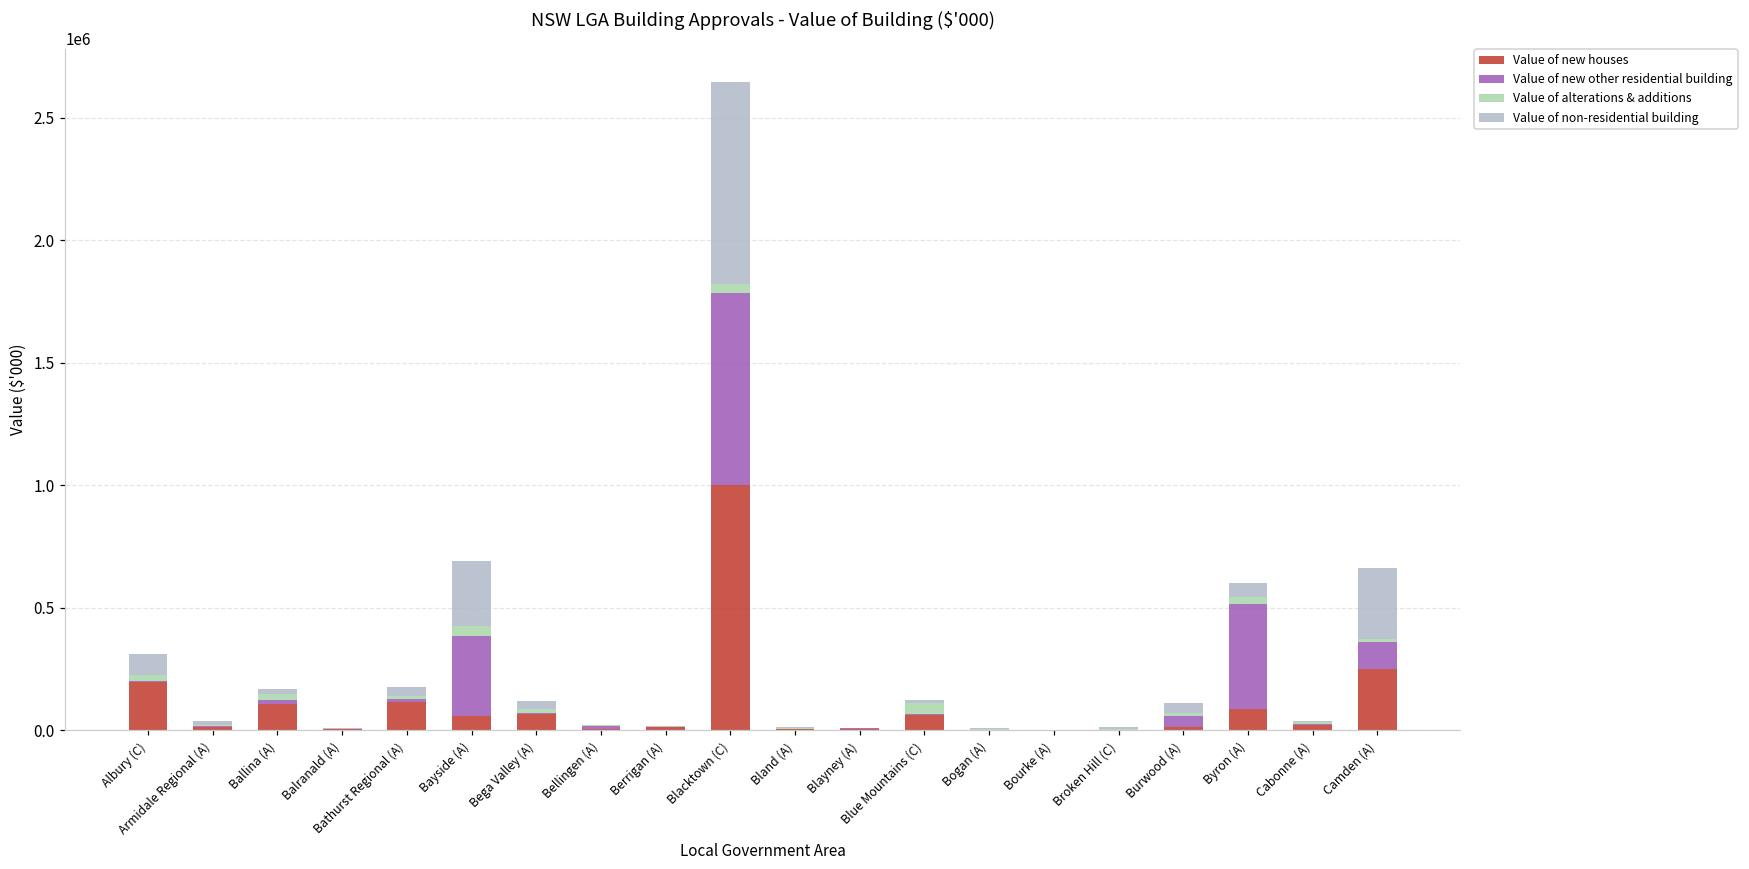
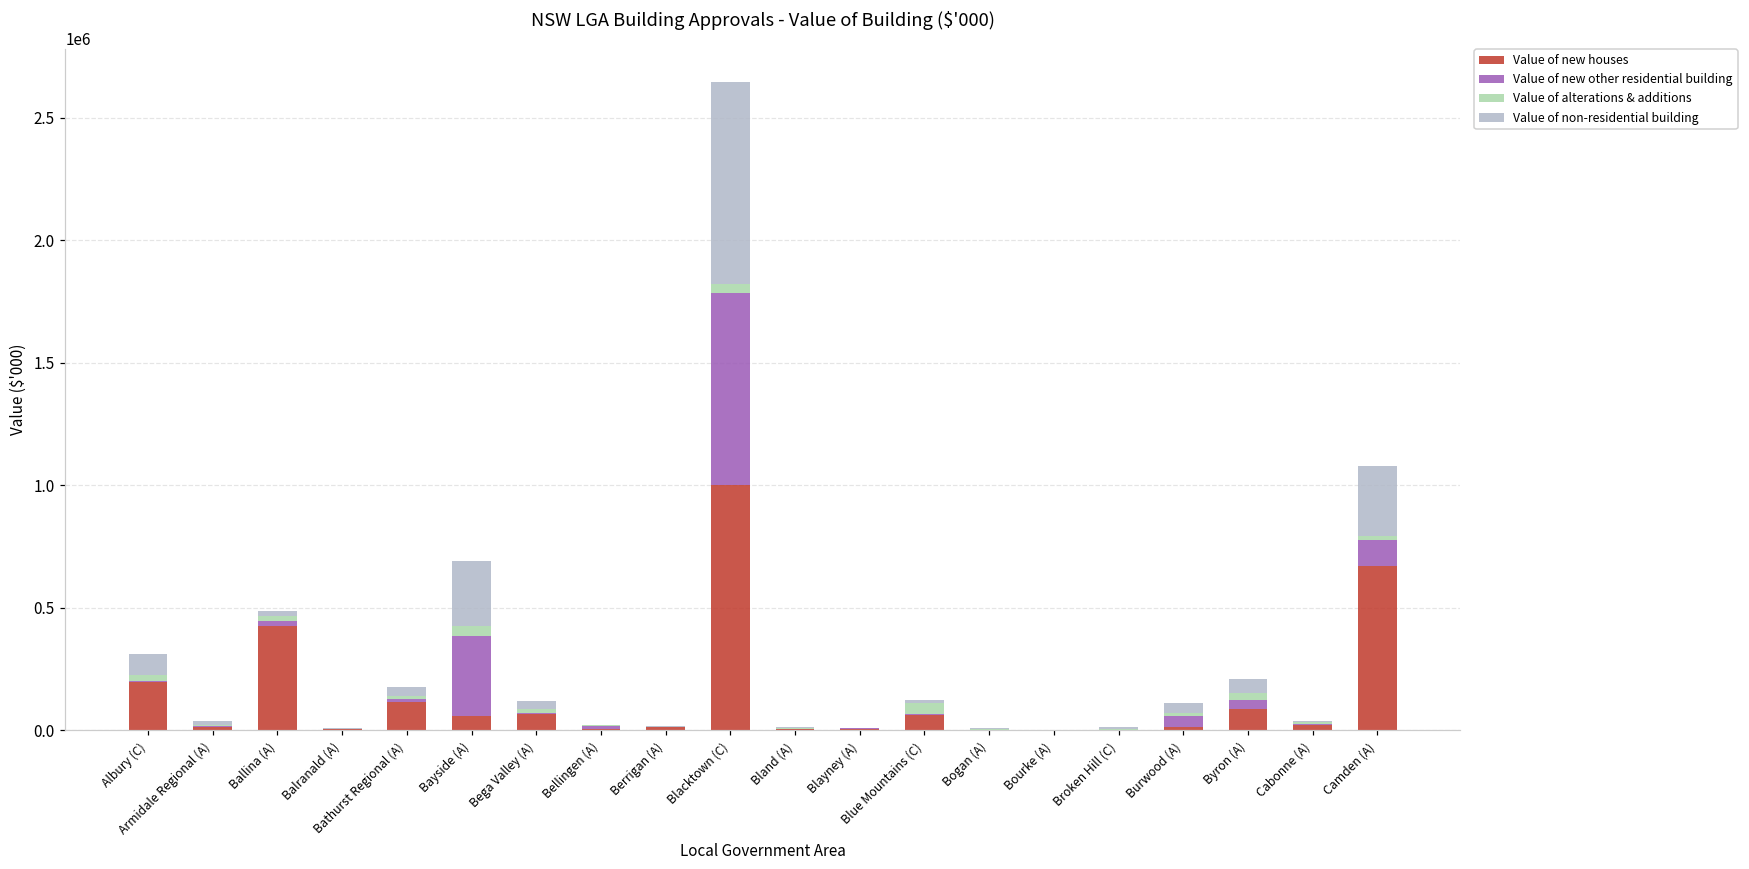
Value of new houses, Ballina (A): 110000 -> 420000
Value of new other residential building, Byron (A): 430000 -> 40000
Value of new houses, Camden (A): 250000 -> 670000
